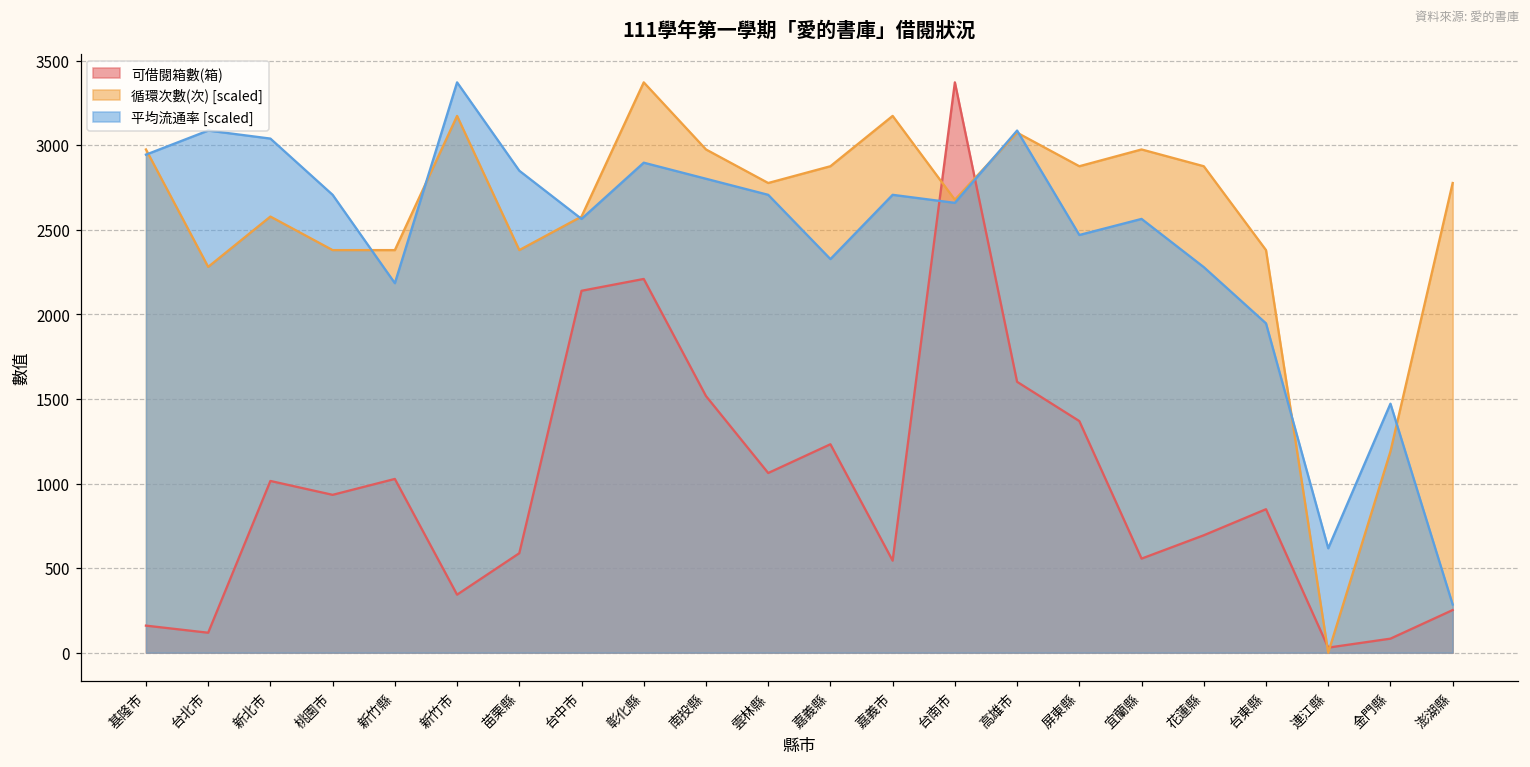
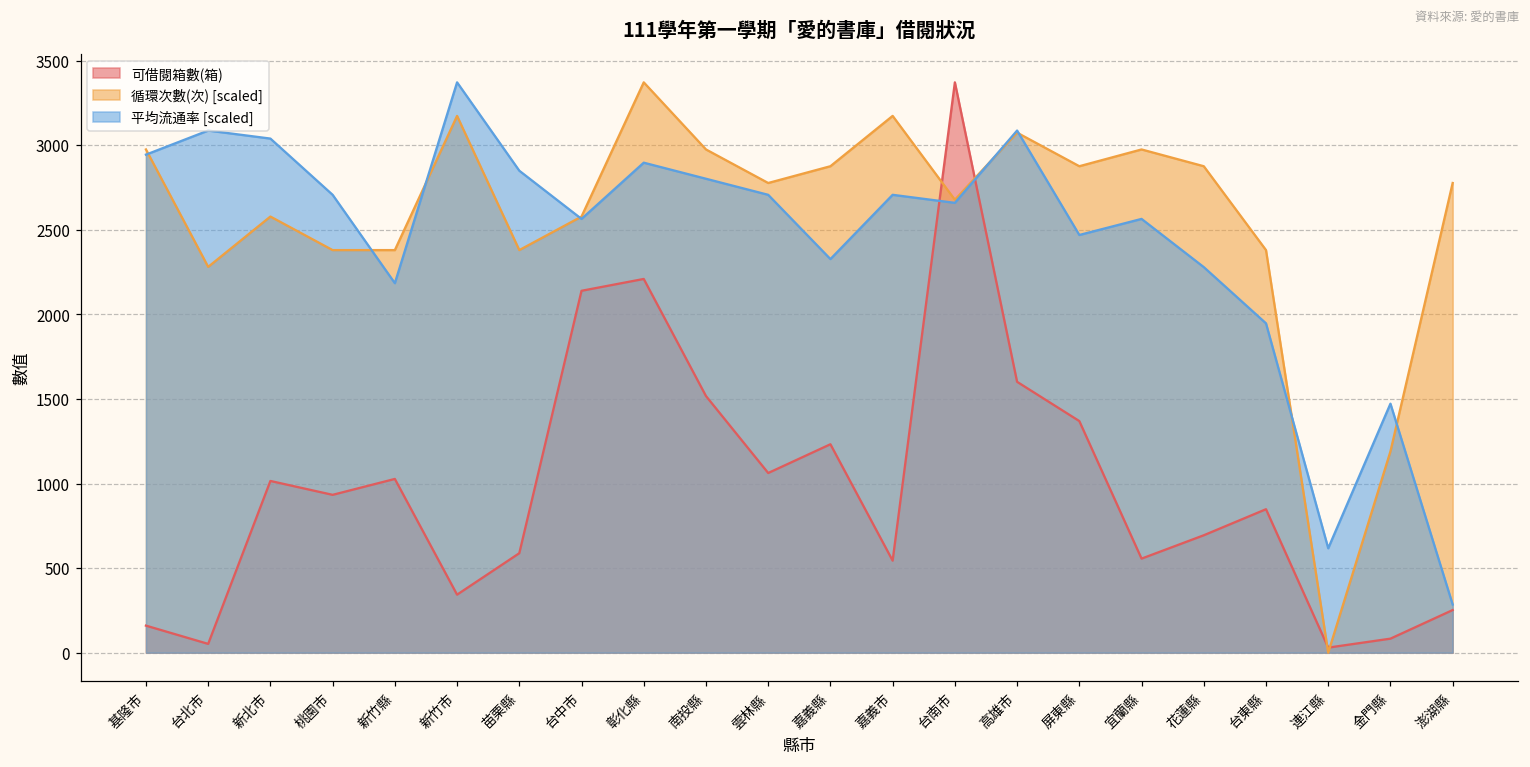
可借閱箱數(箱), 台北市: 120 -> 50
